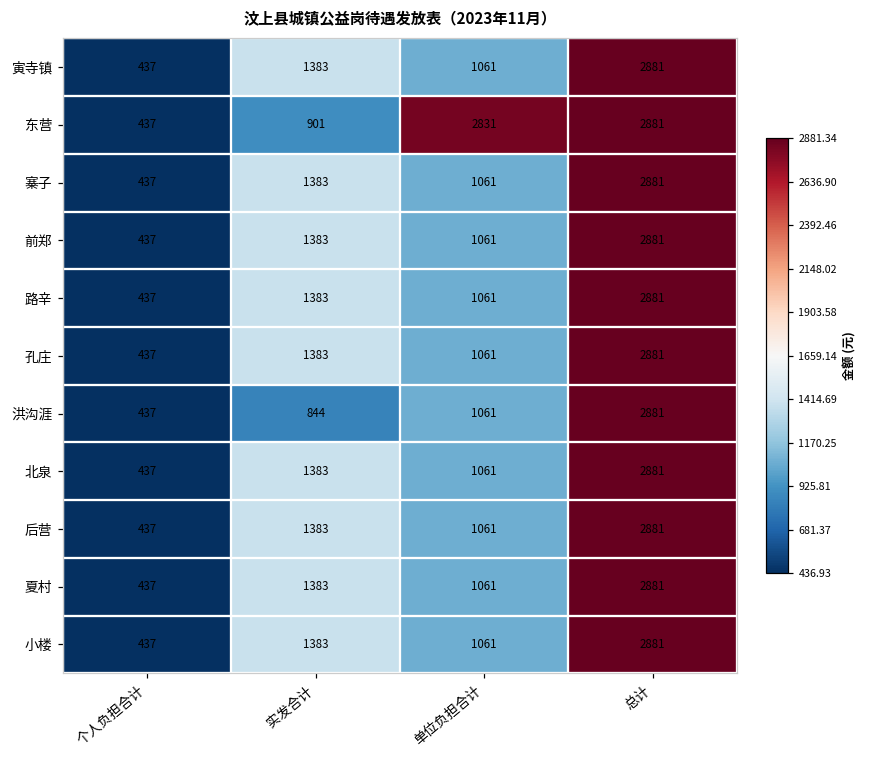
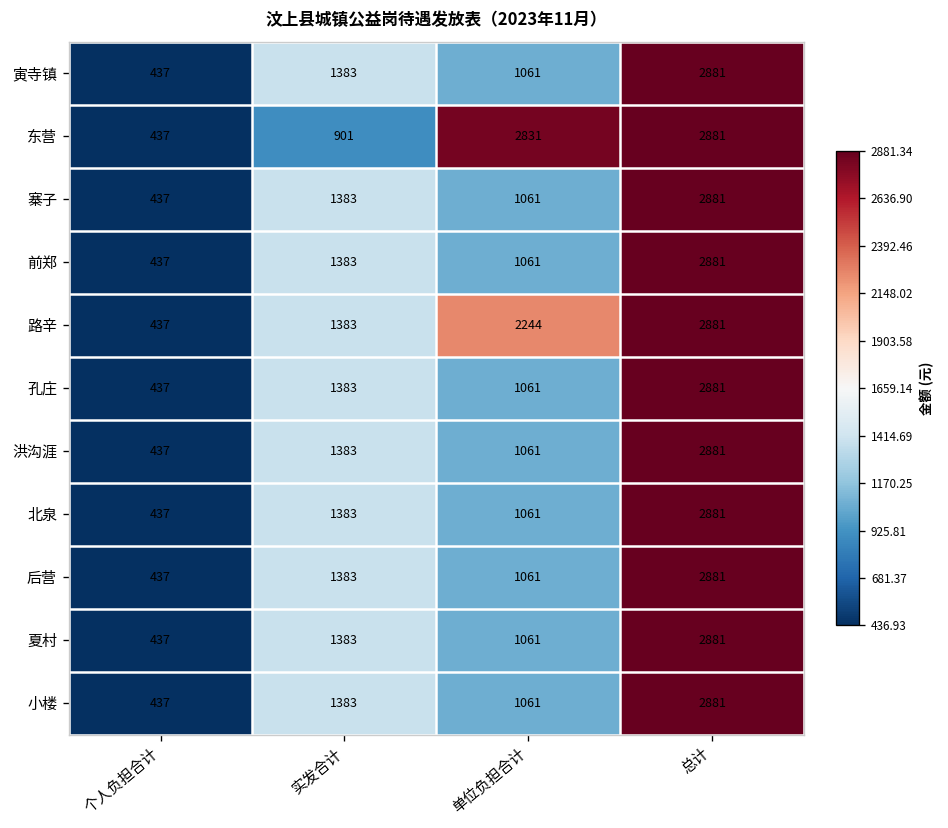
路辛, 单位负担合计: 1061 -> 2244
洪沟涯, 实发合计: 844 -> 1383
